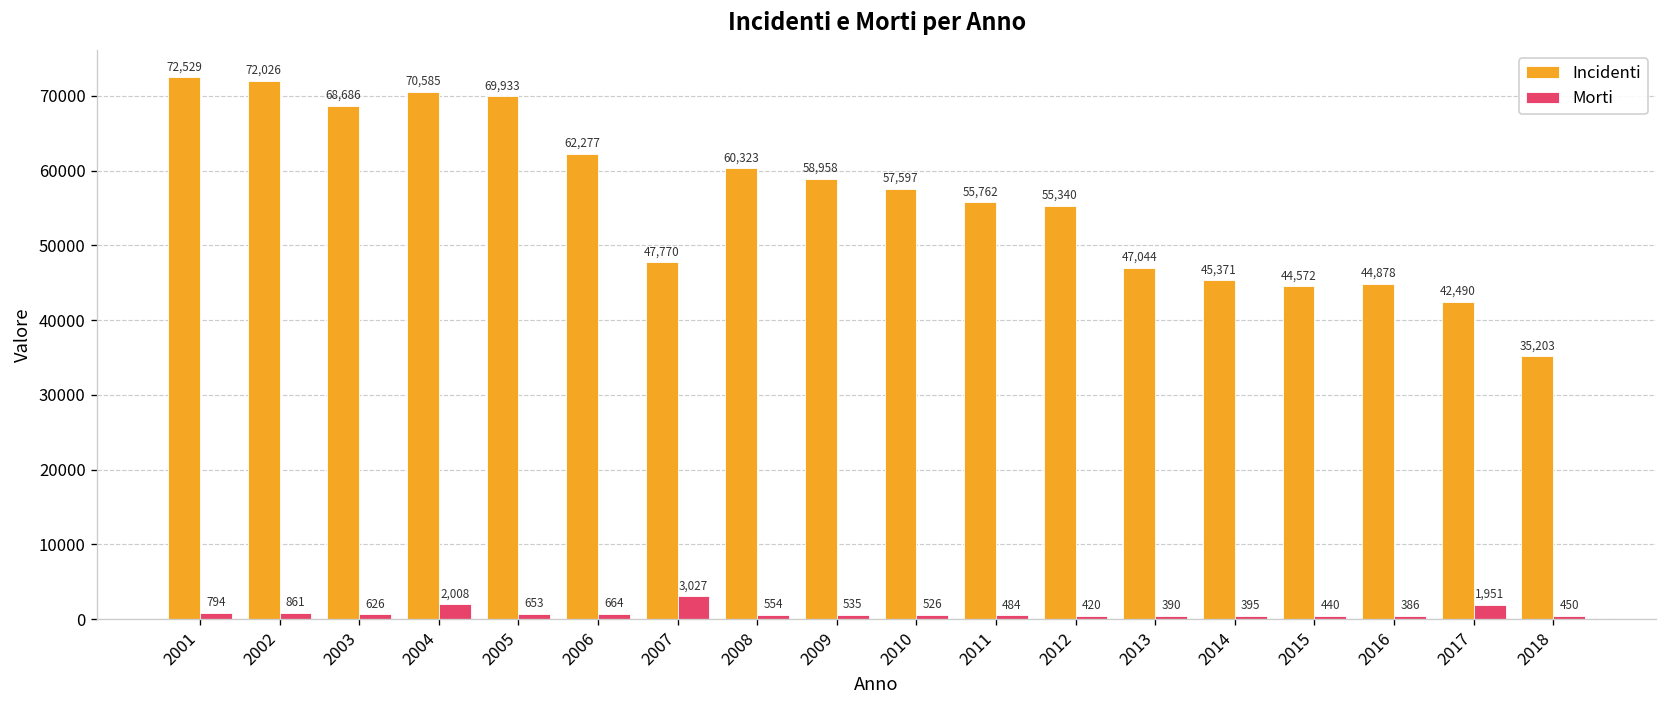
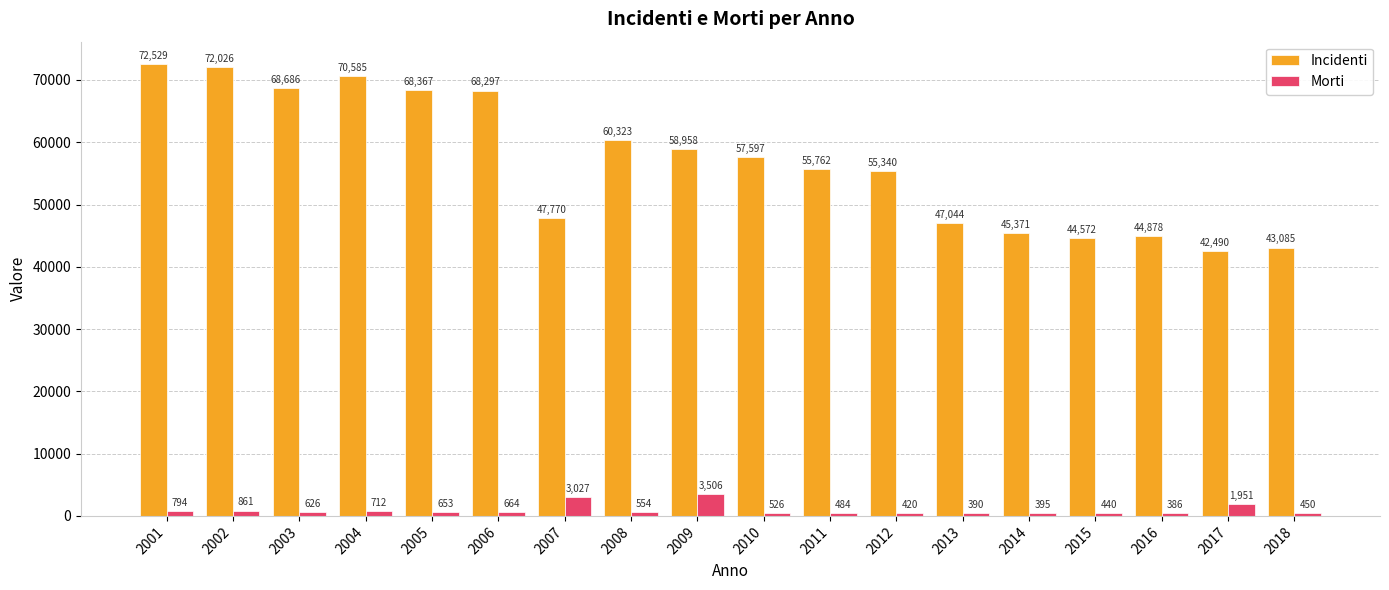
Morti, 2004: 2,008 -> 712
Incidenti, 2005: 69,933 -> 68,367
Incidenti, 2006: 62,277 -> 68,297
Morti, 2009: 535 -> 3,506
Incidenti, 2018: 35,203 -> 43,085
